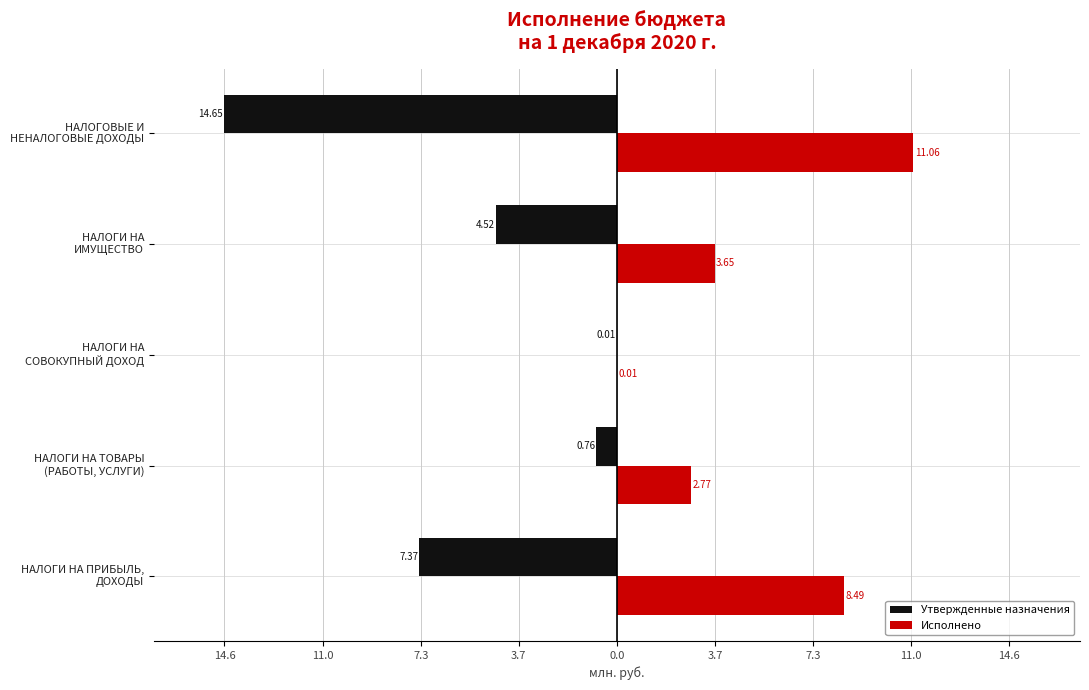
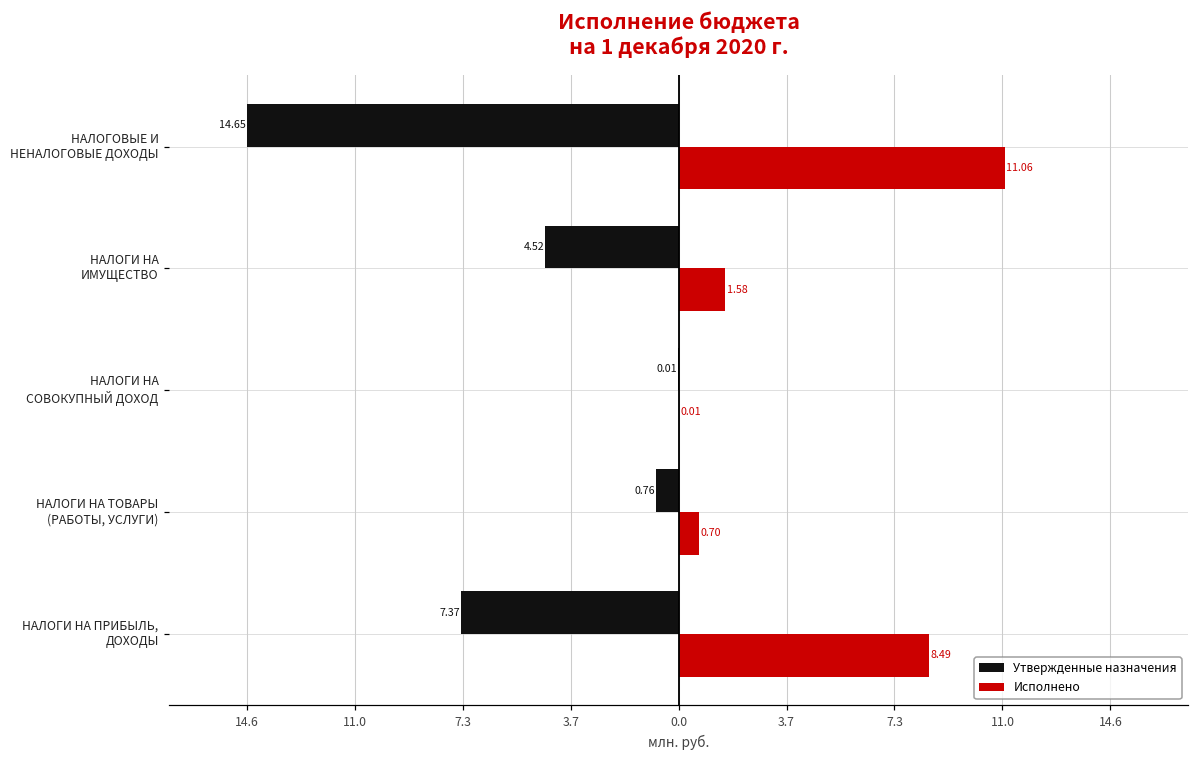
Исполнено, НАЛОГИ НА ИМУЩЕСТВО: 3.65 -> 1.58
Исполнено, НАЛОГИ НА ТОВАРЫ (РАБОТЫ, УСЛУГИ): 2.77 -> 0.70
